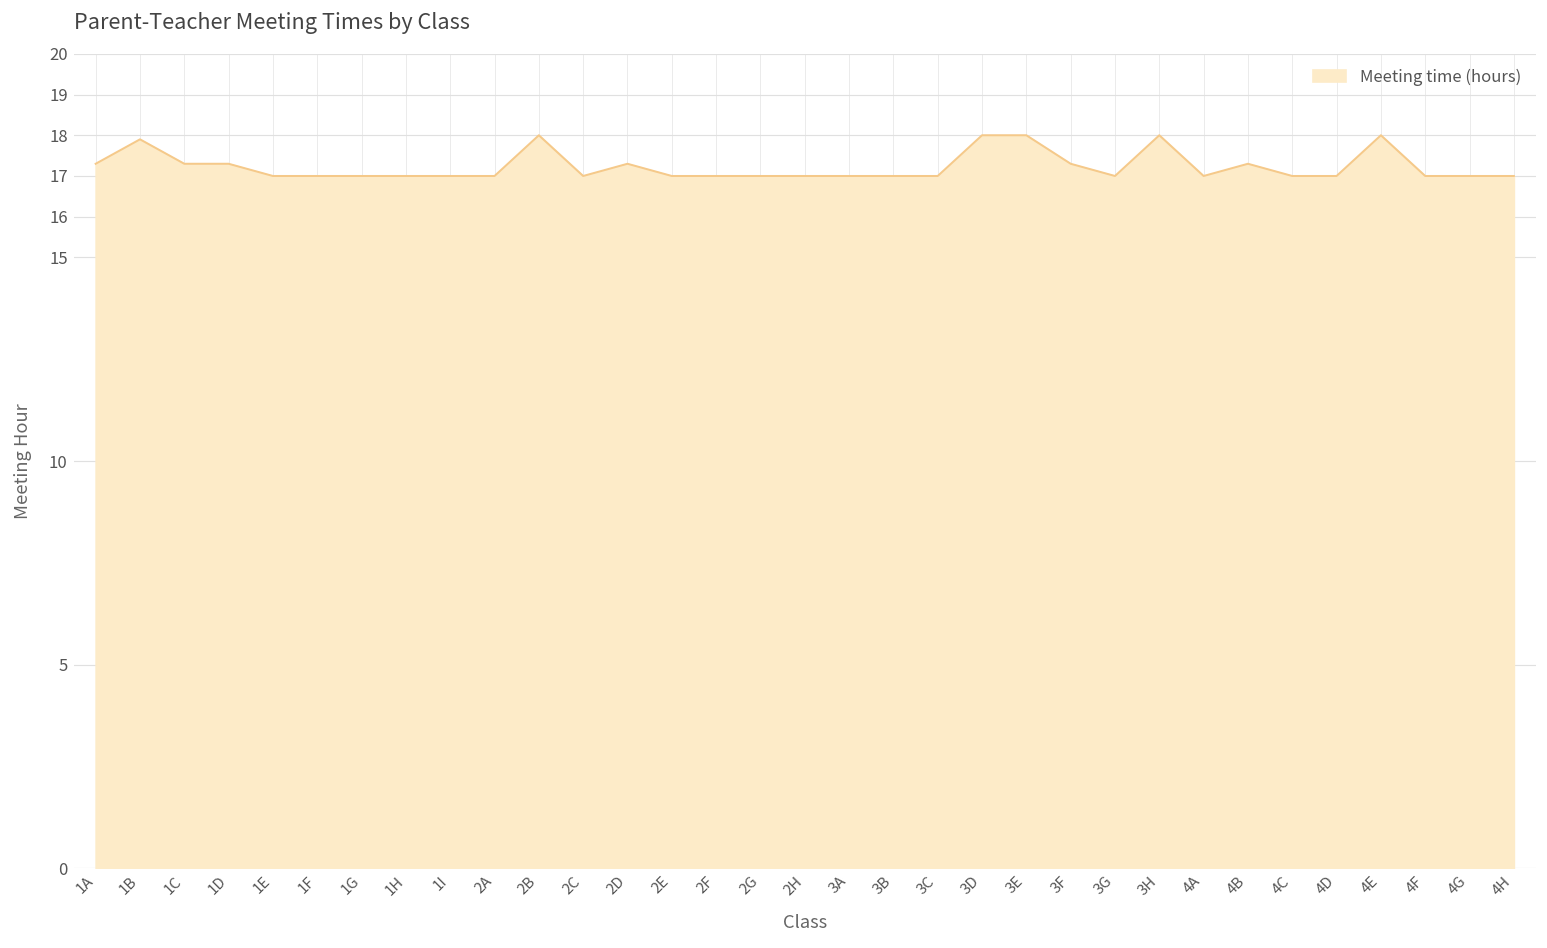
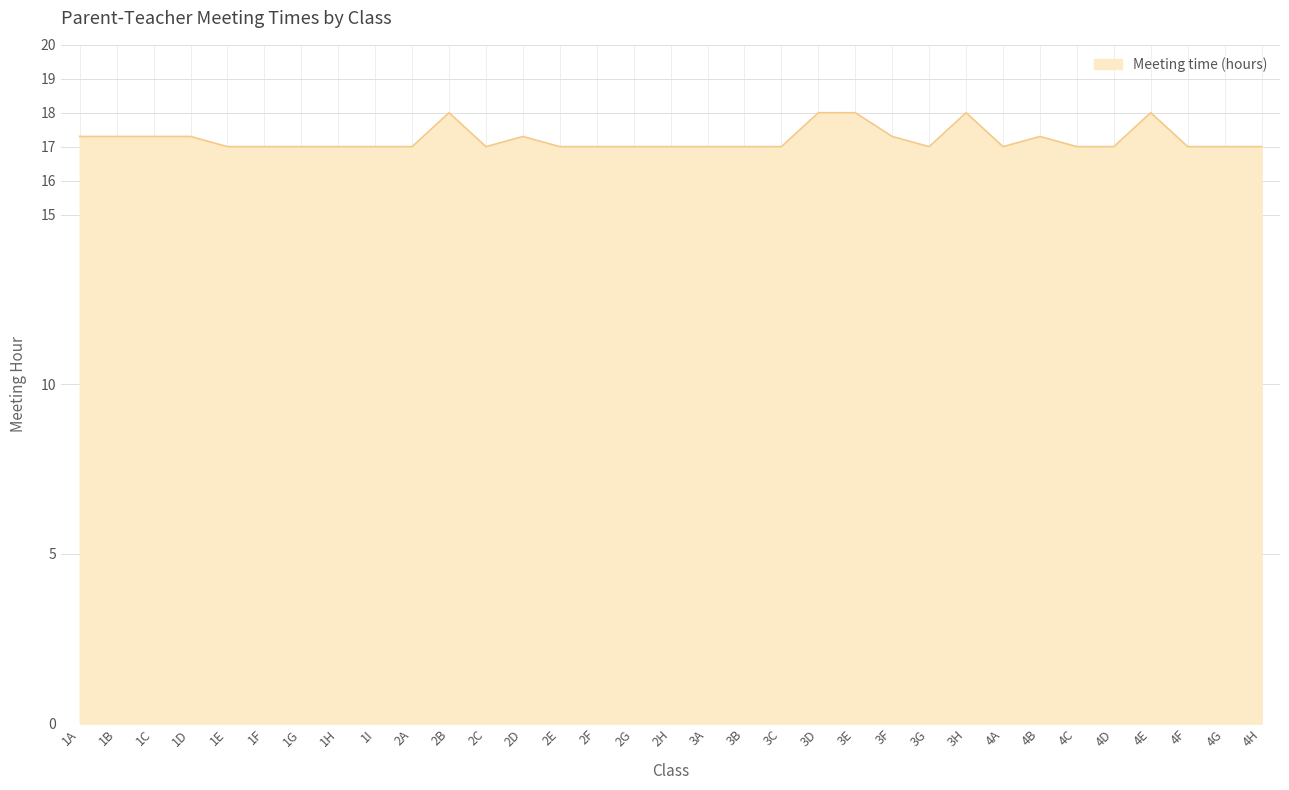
1B: 17.9 -> 17.3
